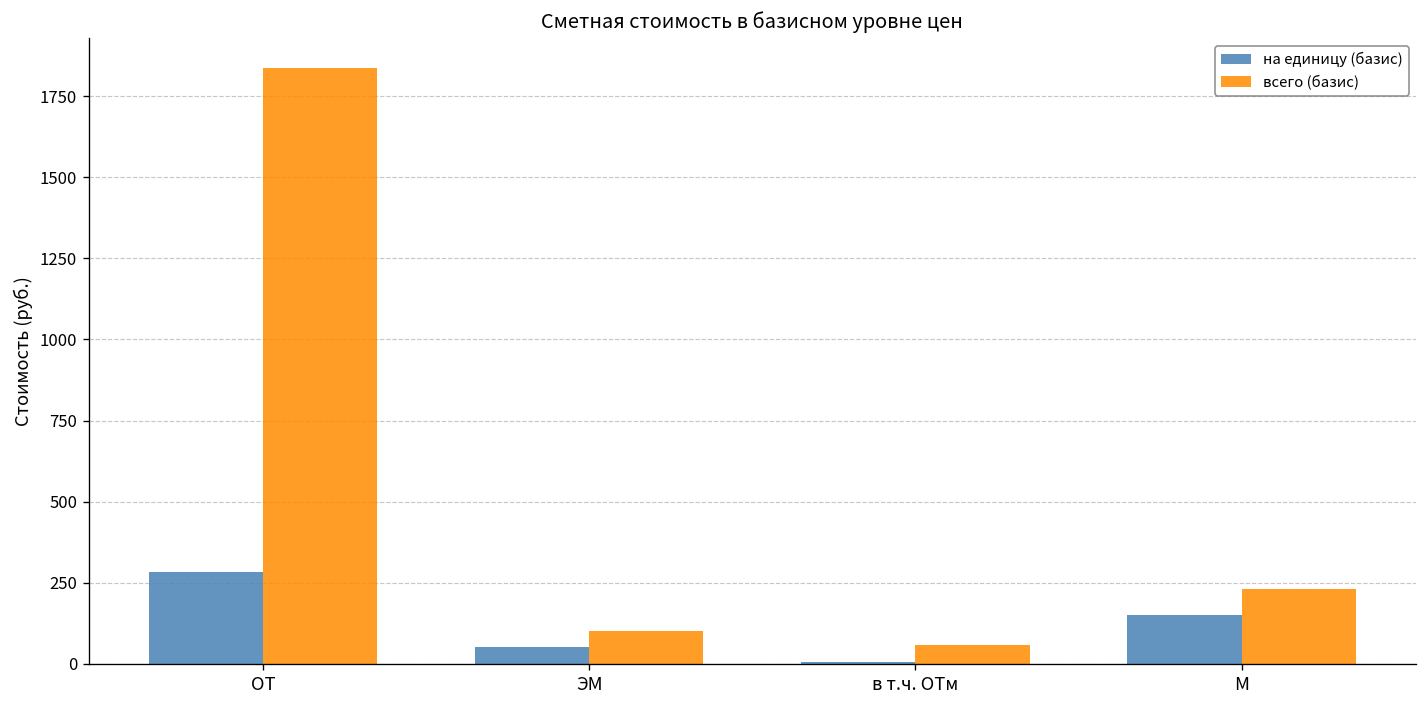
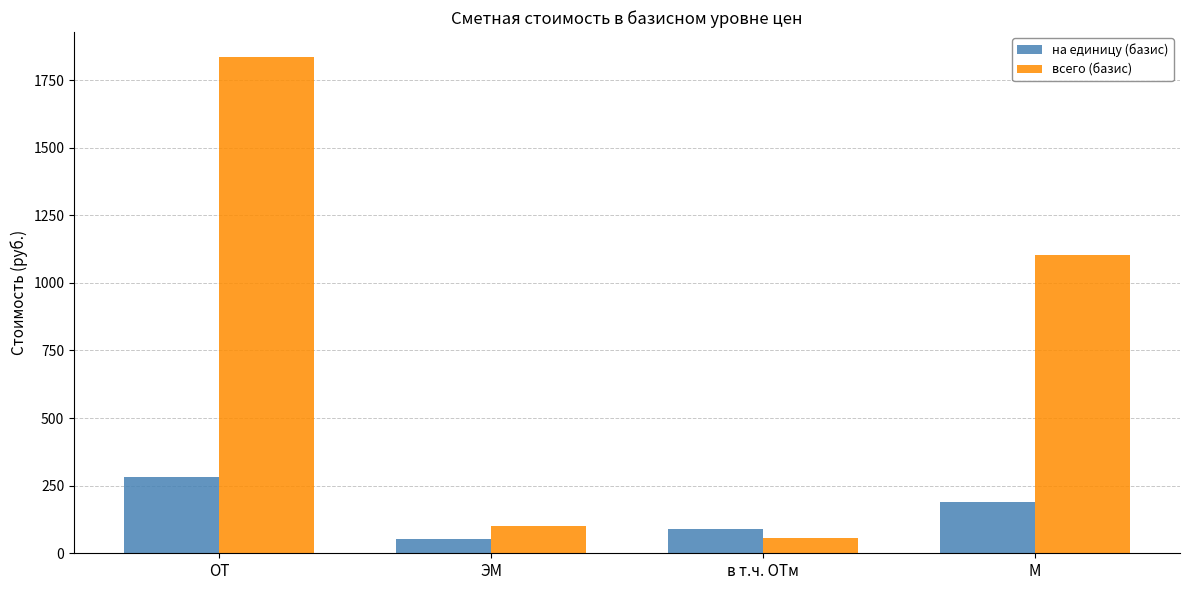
на единицу (базис), в т.ч. ОТм: 10 -> 90
на единицу (базис), М: 150 -> 190
всего (базис), М: 230 -> 1100
